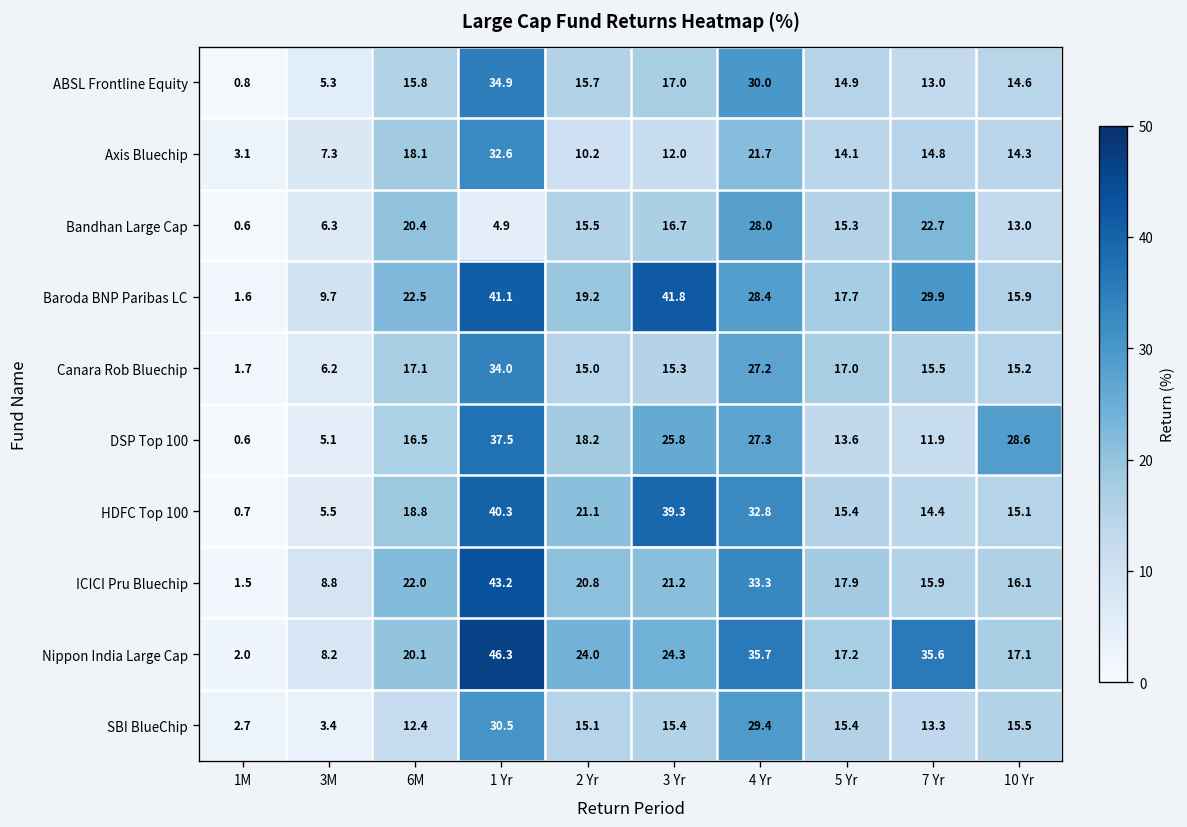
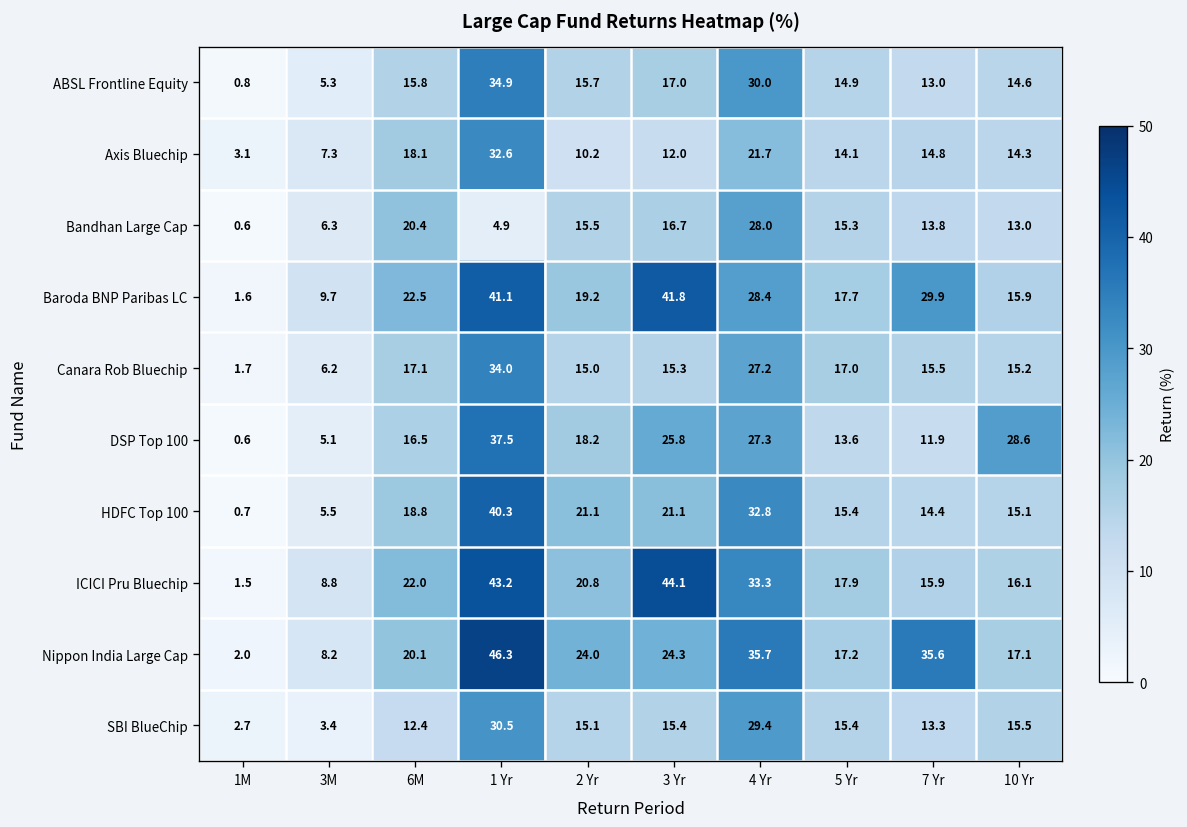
Bandhan Large Cap, 7 Yr: 22.7 -> 13.8
HDFC Top 100, 3 Yr: 39.3 -> 21.1
ICICI Pru Bluechip, 3 Yr: 21.2 -> 44.1
